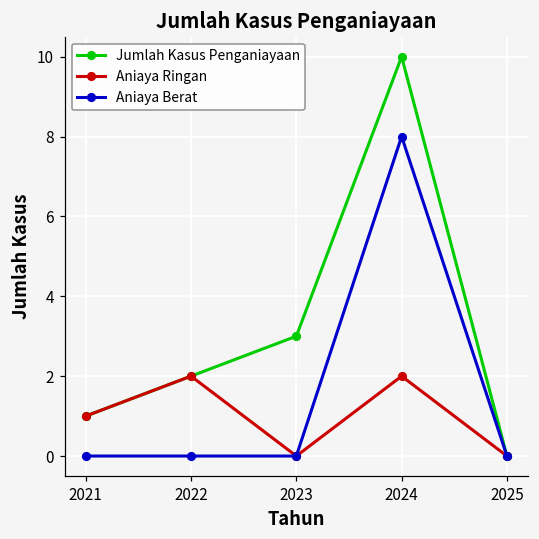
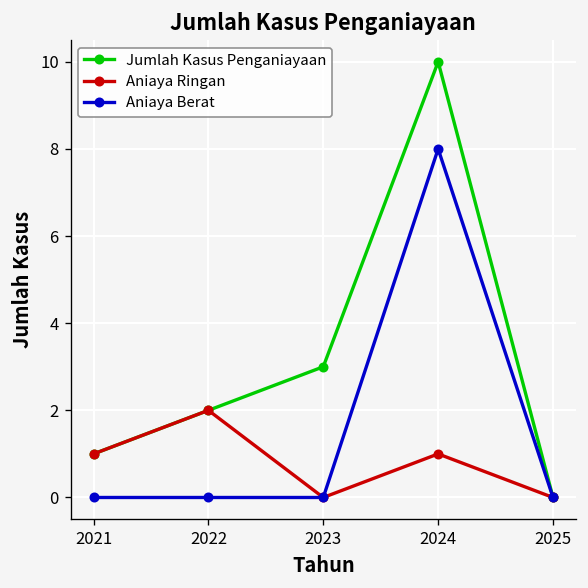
Aniaya Ringan, 2024: 2 -> 1
